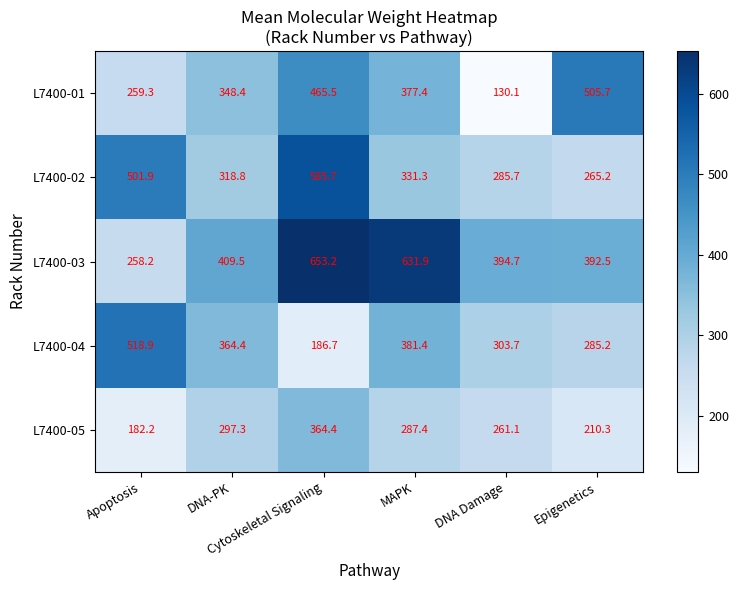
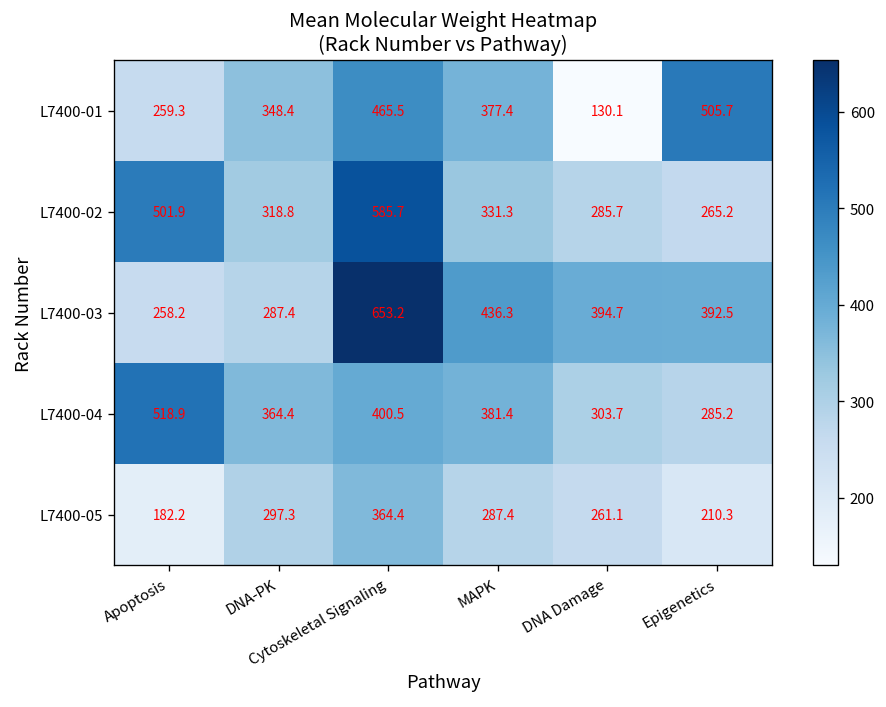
L7400-03, DNA-PK: 409.5 -> 287.4
L7400-03, MAPK: 631.9 -> 436.3
L7400-04, Cytoskeletal Signaling: 186.7 -> 400.5
